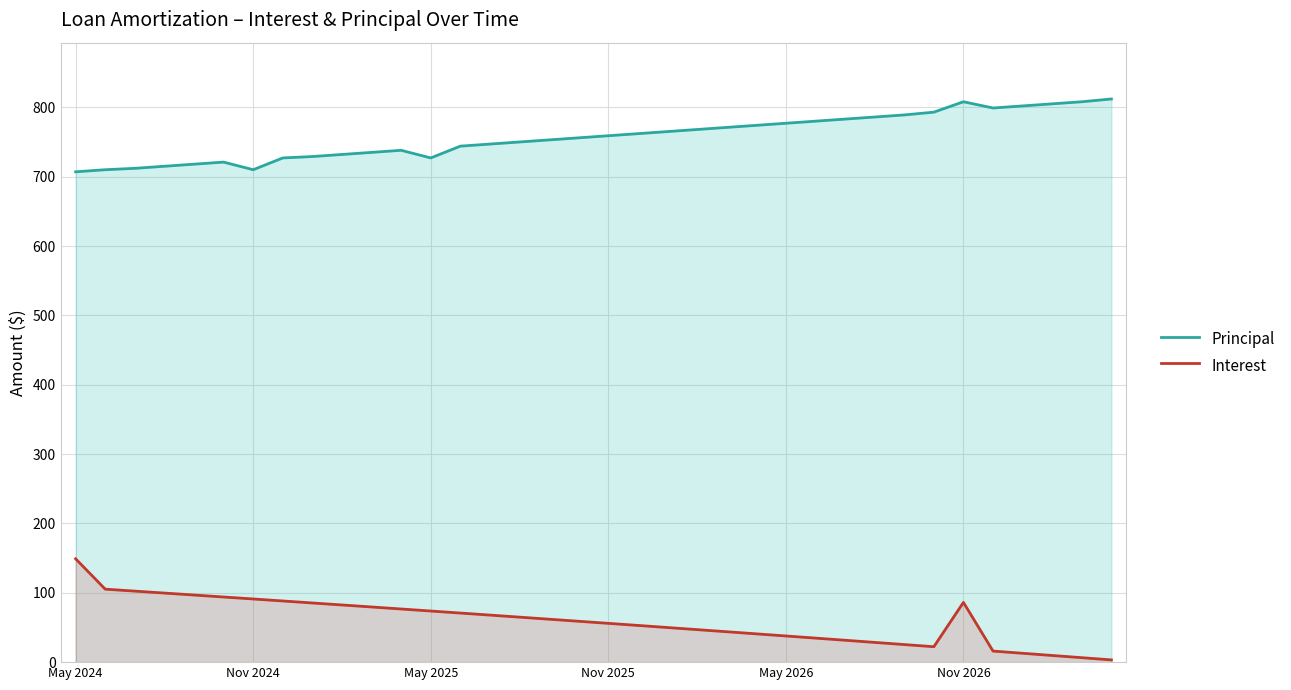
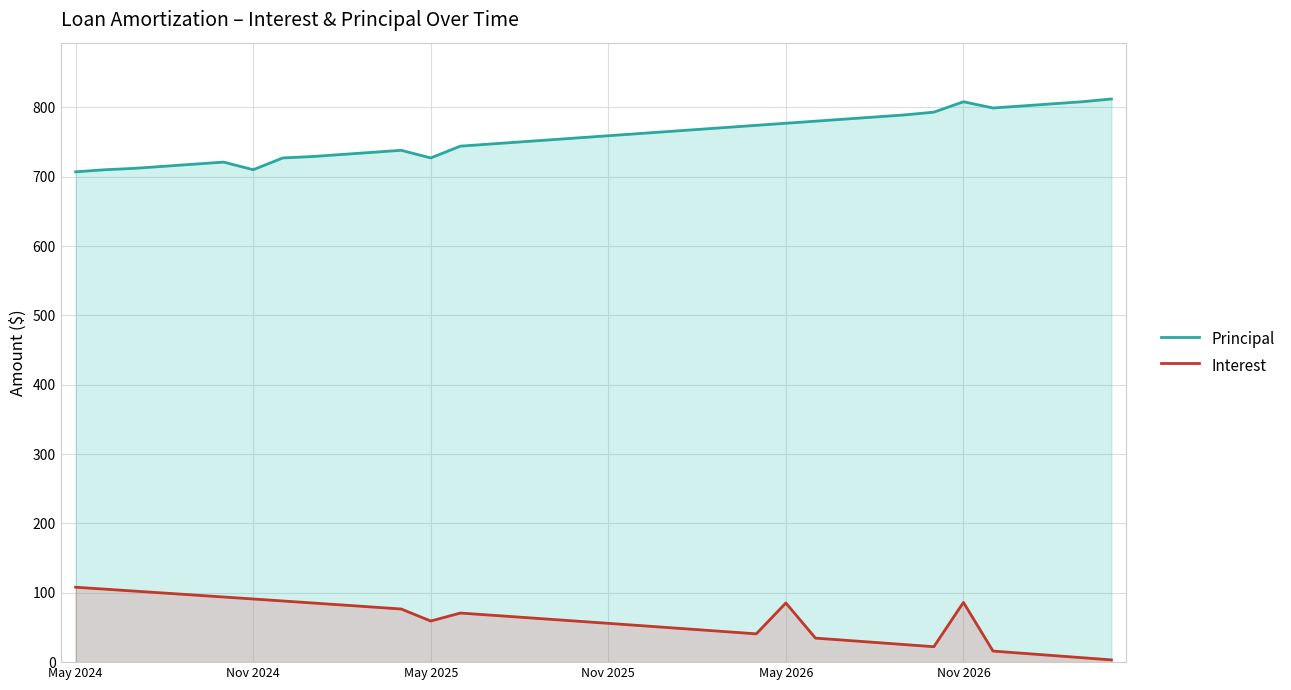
Interest, May 2024: 150 -> 110
Interest, May 2025: 70 -> 60
Interest, May 2026: 40 -> 90
